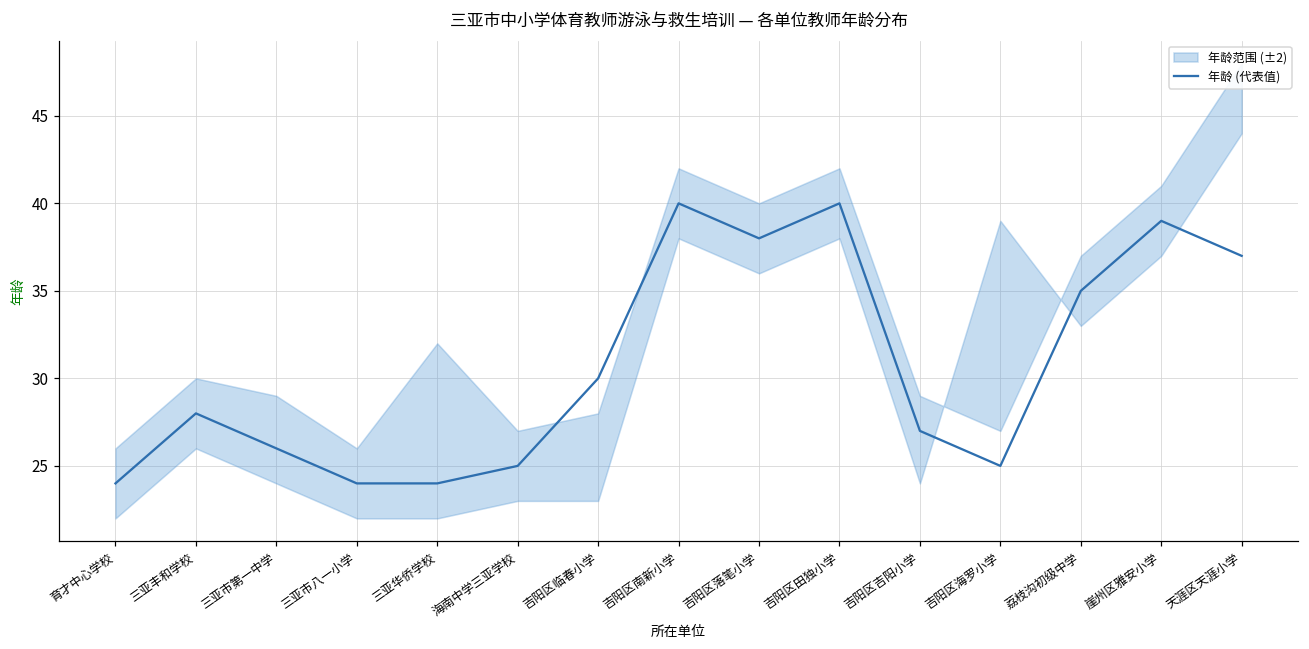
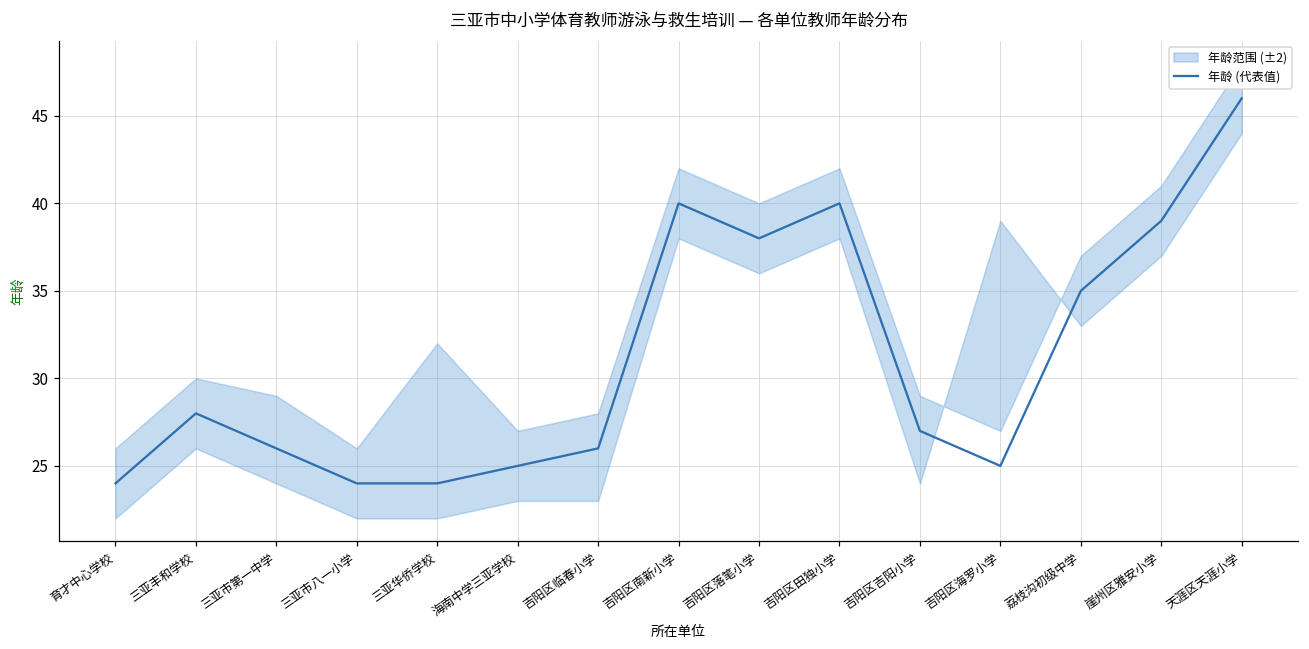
年龄 (代表值), 吉阳区临春小学: 30 -> 26
年龄 (代表值), 天涯区天涯小学: 37 -> 46
